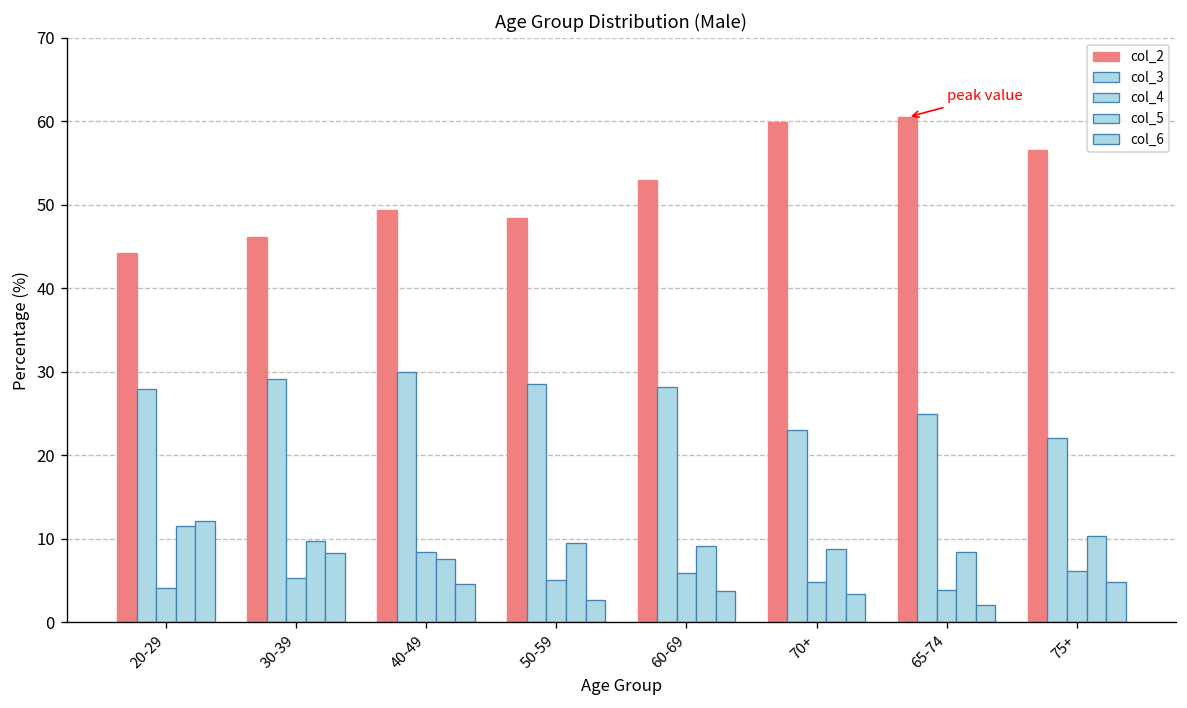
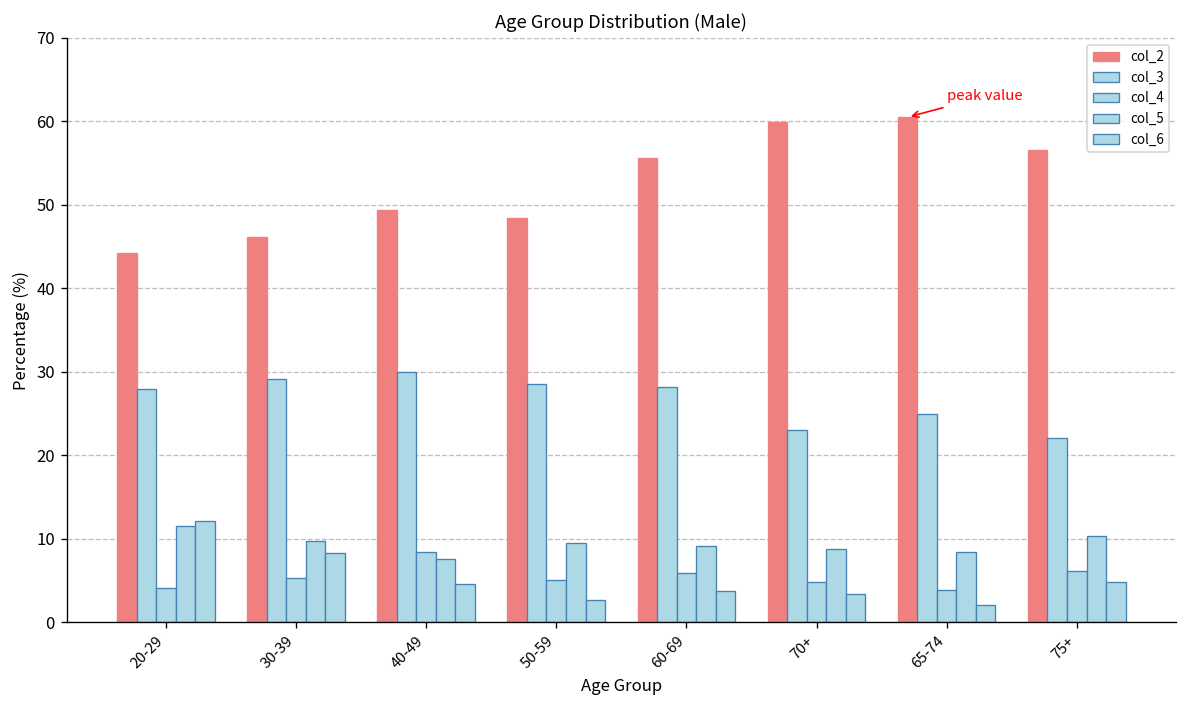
col_2, 60-69: 53 -> 56
